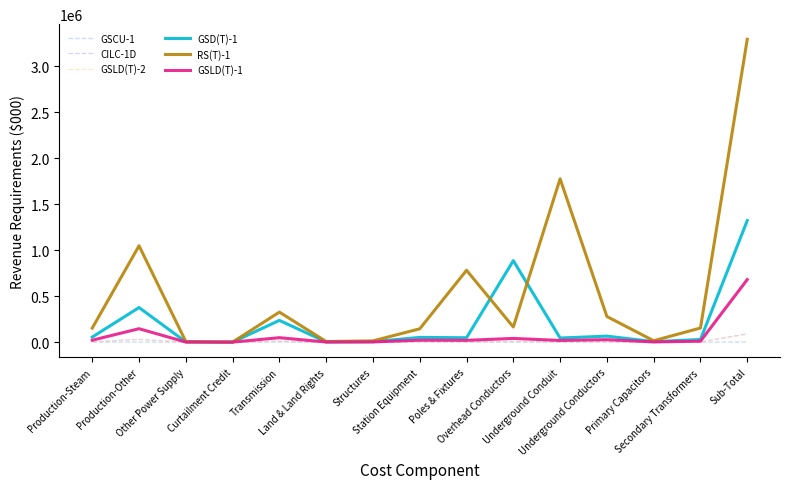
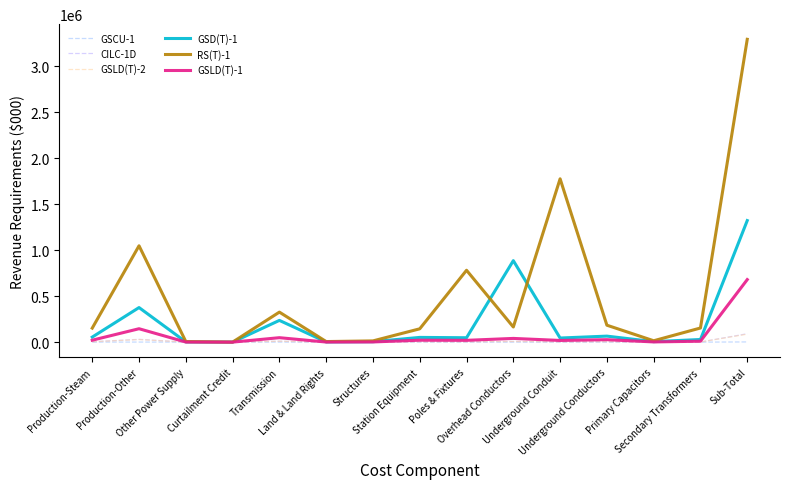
RS(T)-1, Underground Conductors: 300000 -> 200000
